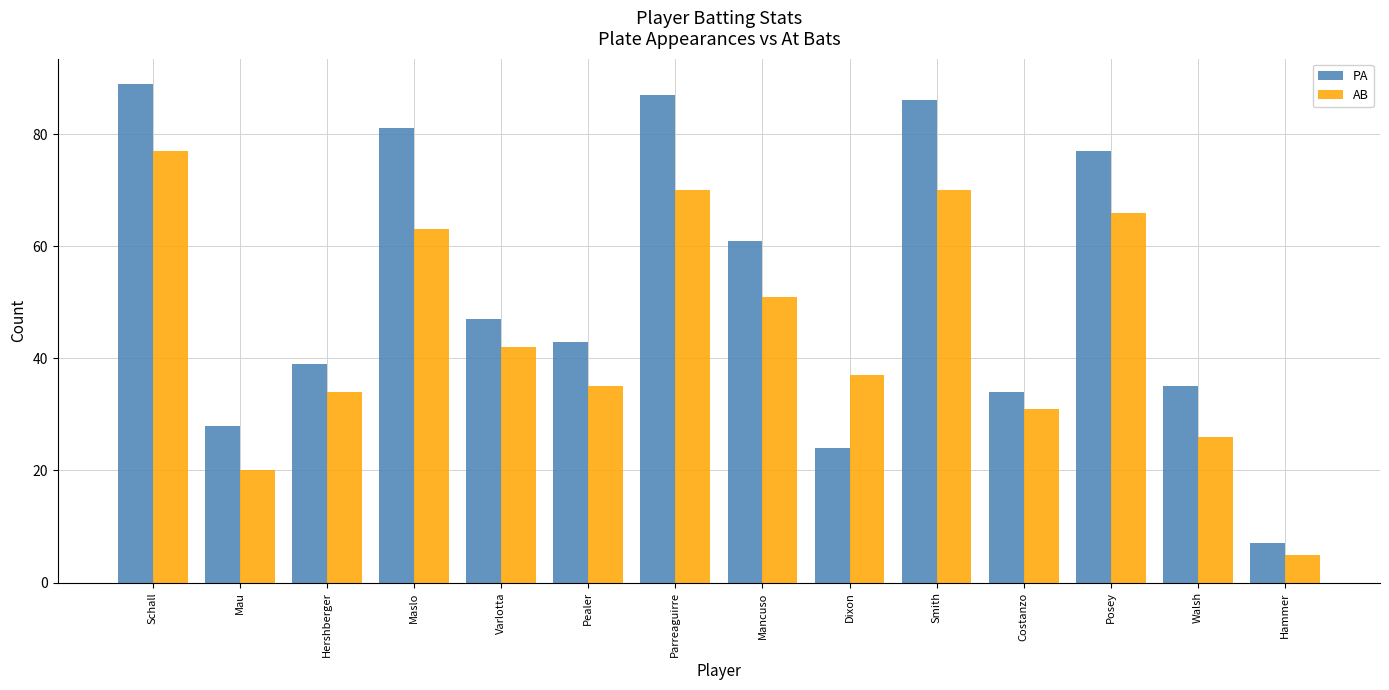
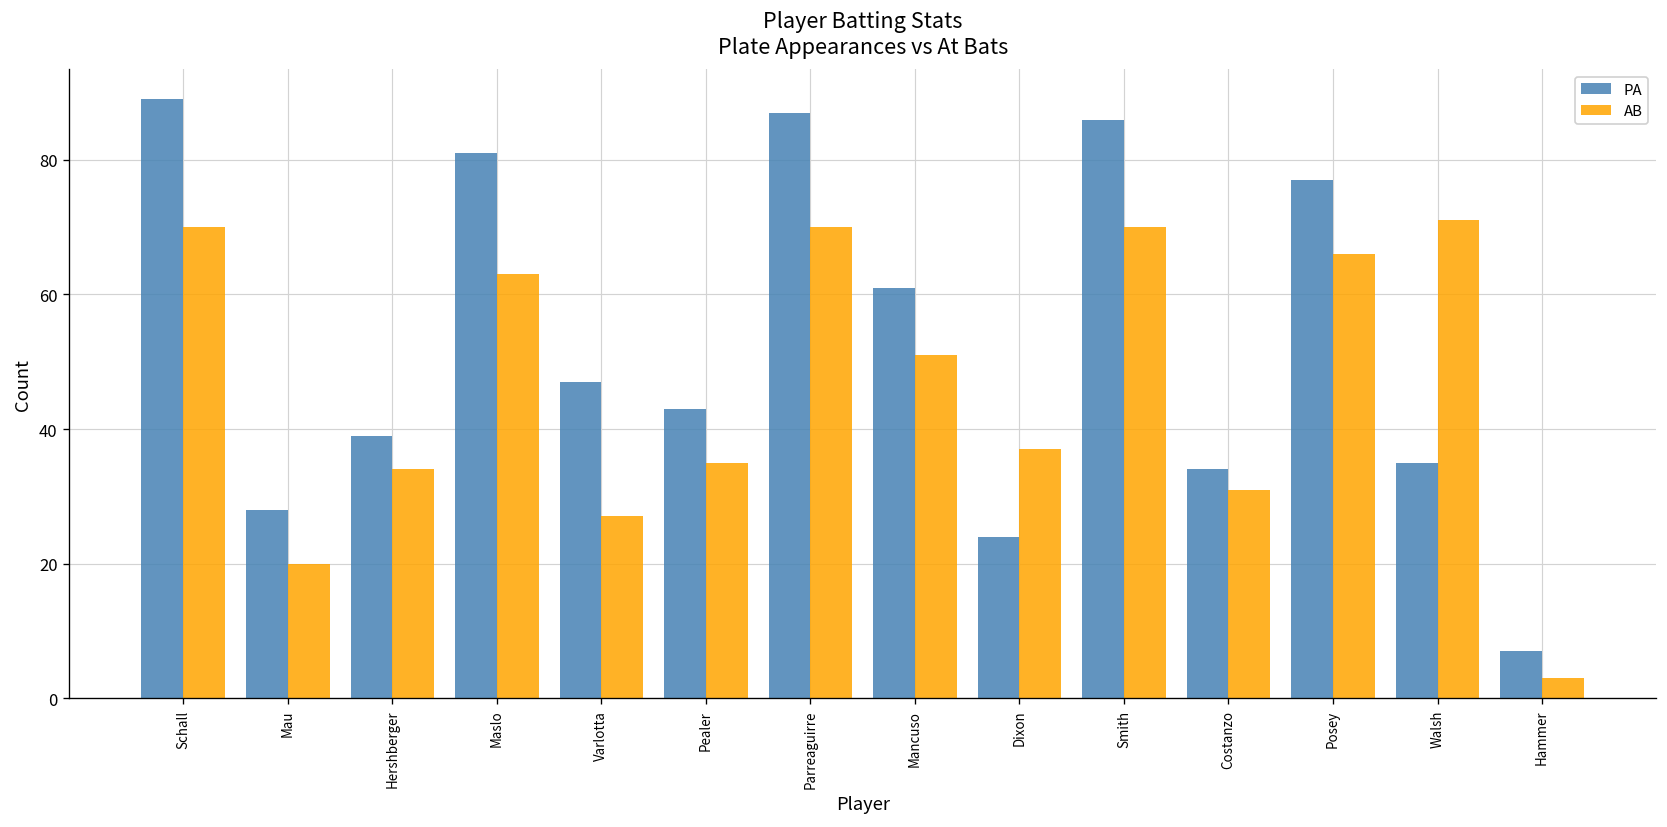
AB, Schall: 77 -> 70
AB, Varlotta: 42 -> 27
AB, Walsh: 26 -> 71
AB, Hammer: 5 -> 3
